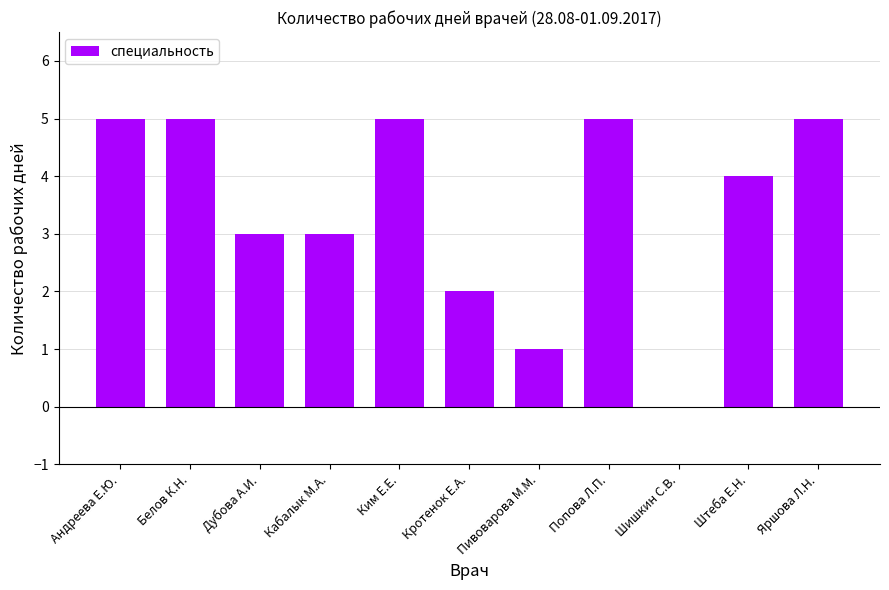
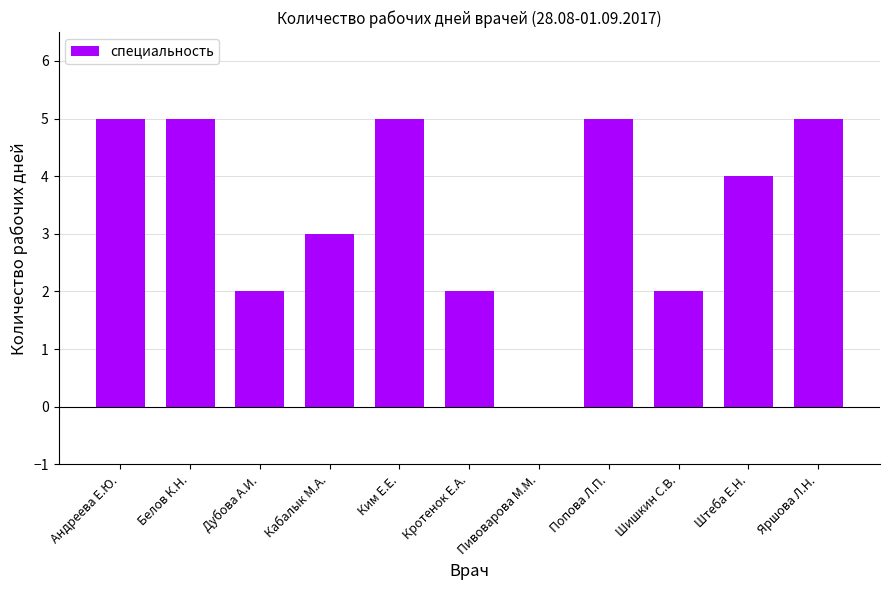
Дубова А.И.: 3 -> 2
Пивоварова М.М.: 1 -> 0
Шишкин С.В.: 0 -> 2
